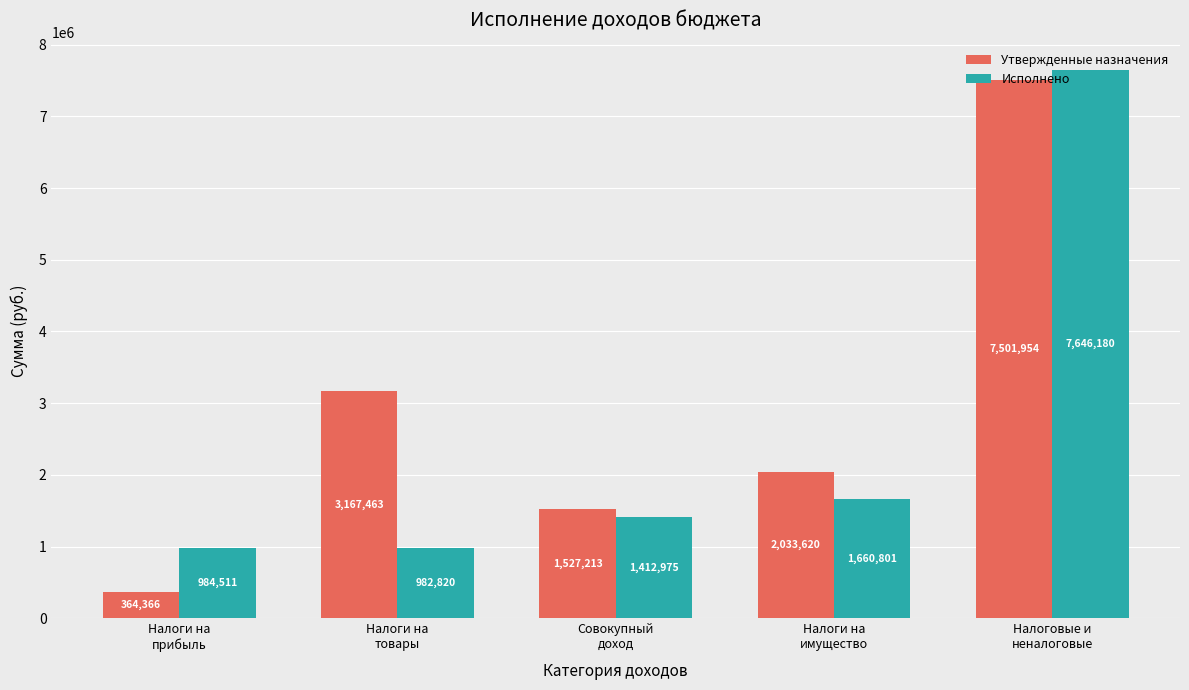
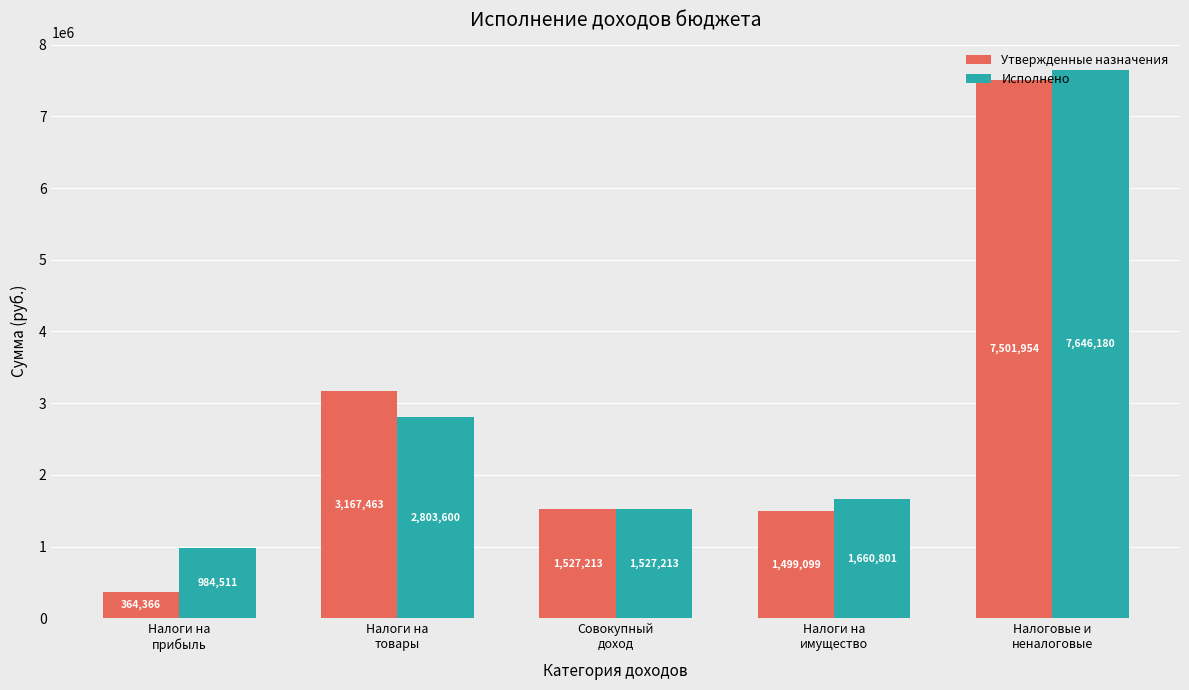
Исполнено, Налоги на товары: 982,820 -> 2,803,600
Исполнено, Совокупный доход: 1,412,975 -> 1,527,213
Утвержденные назначения, Налоги на имущество: 2,033,620 -> 1,499,099
